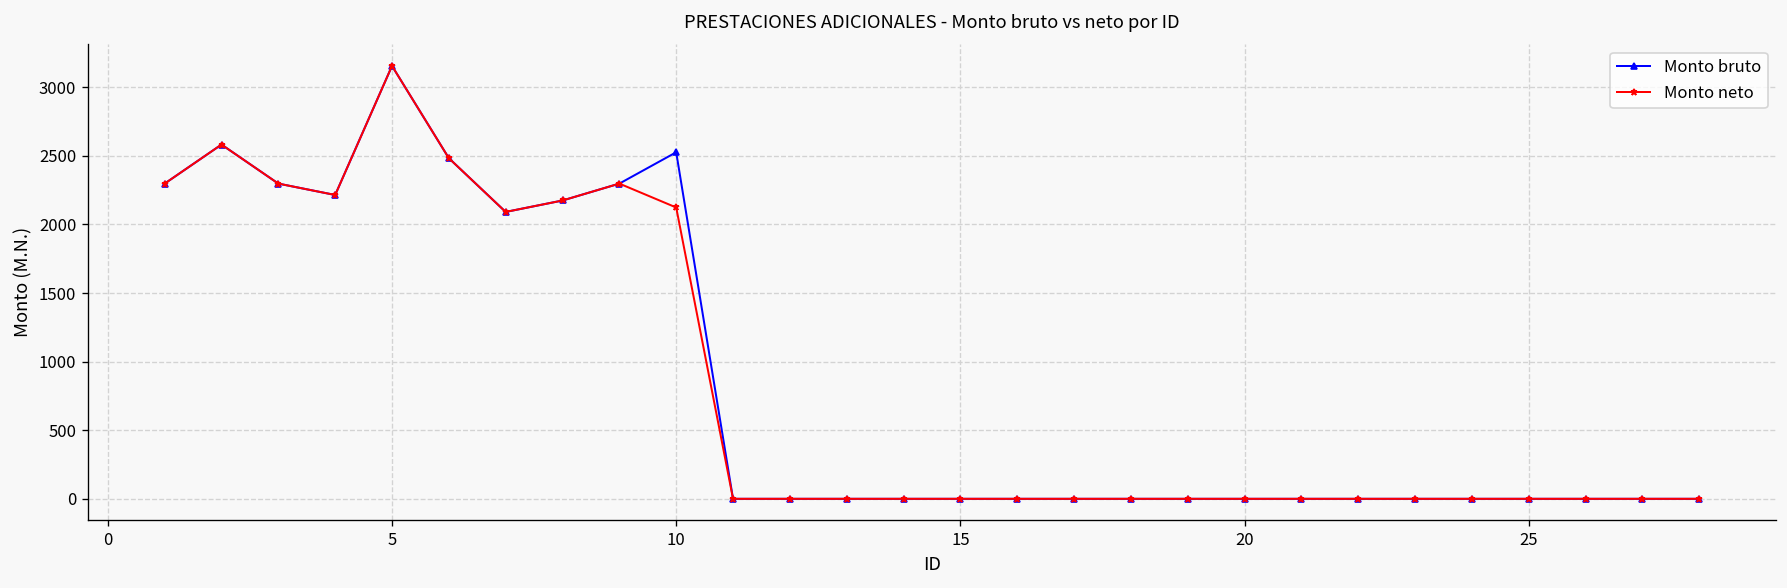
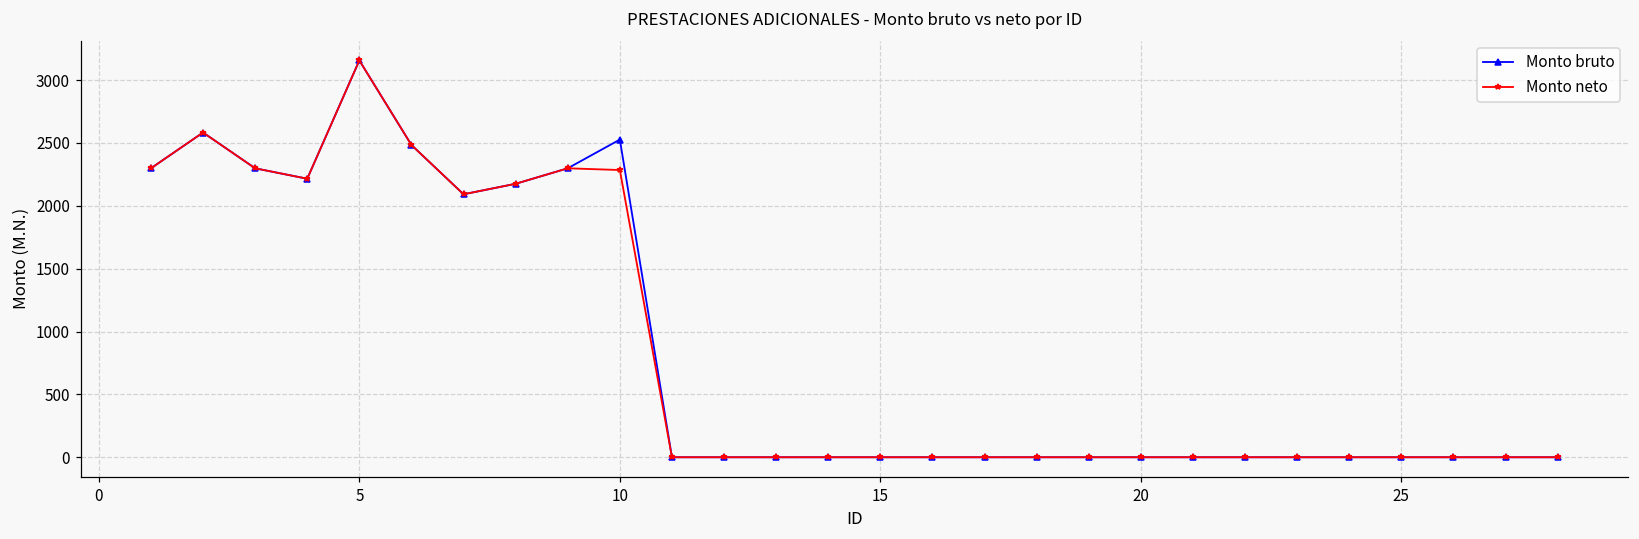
Monto neto, 10: 2120 -> 2280
